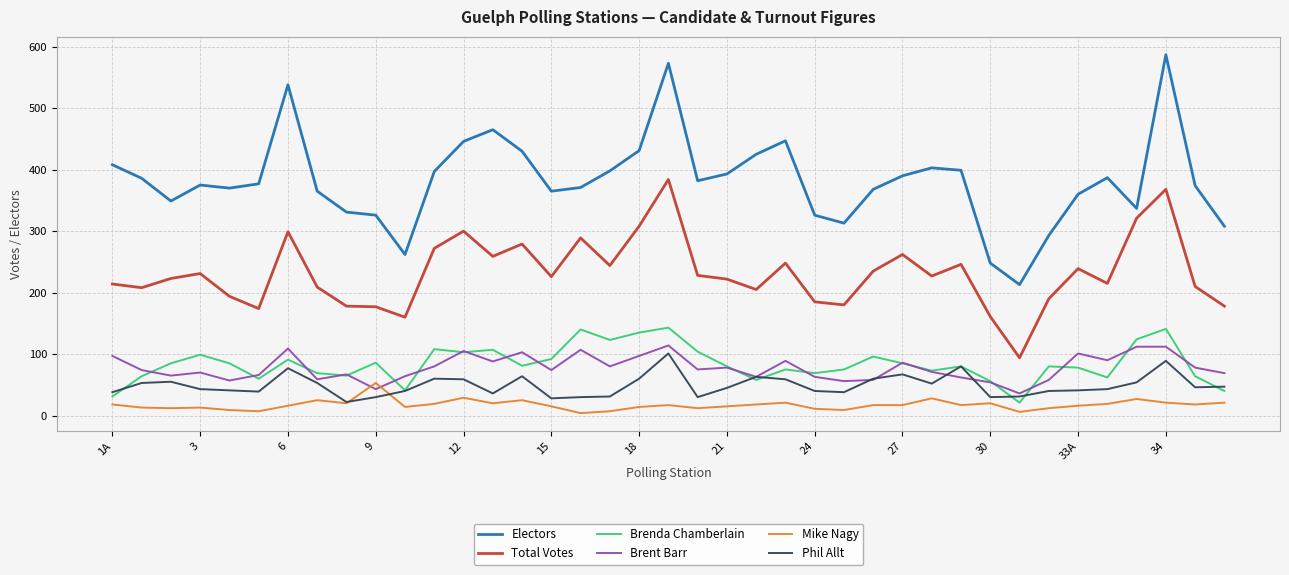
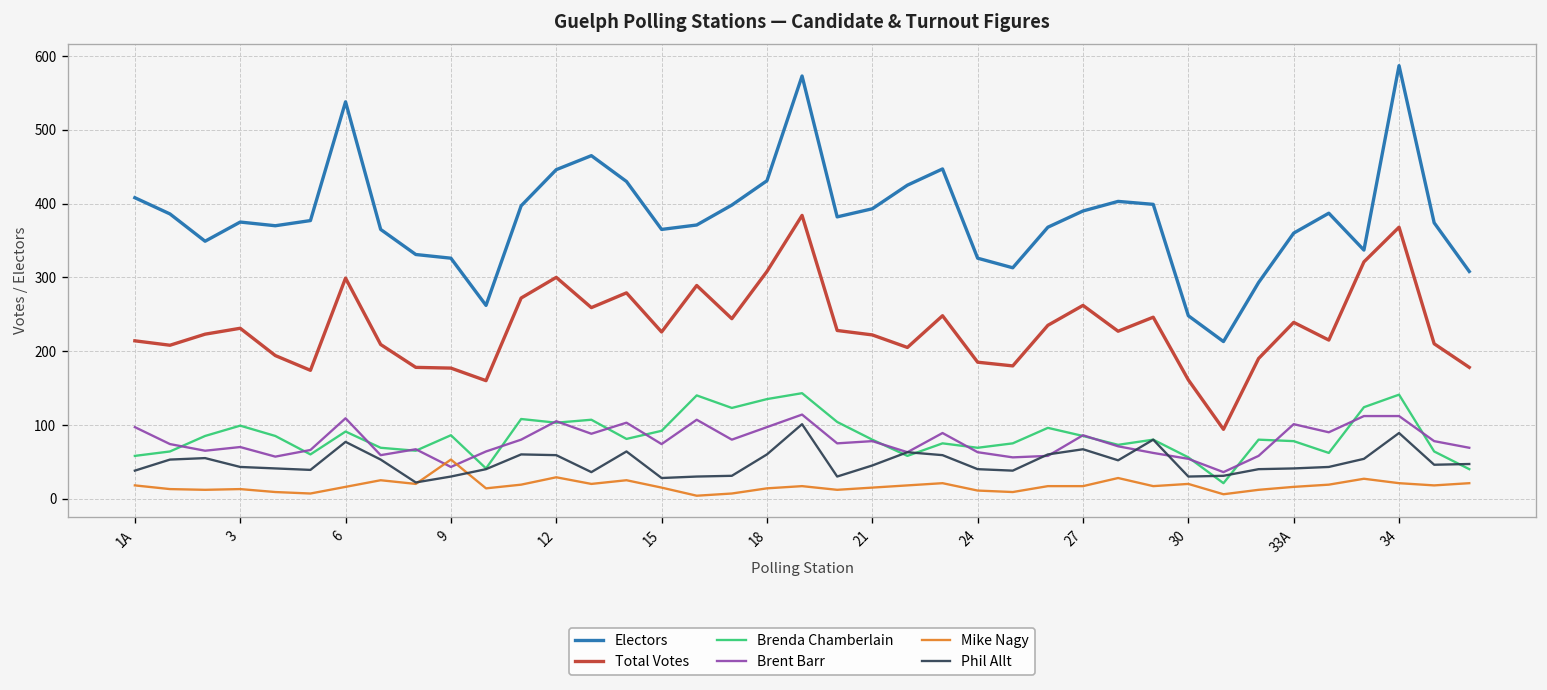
Brenda Chamberlain, 1A: 30 -> 60
